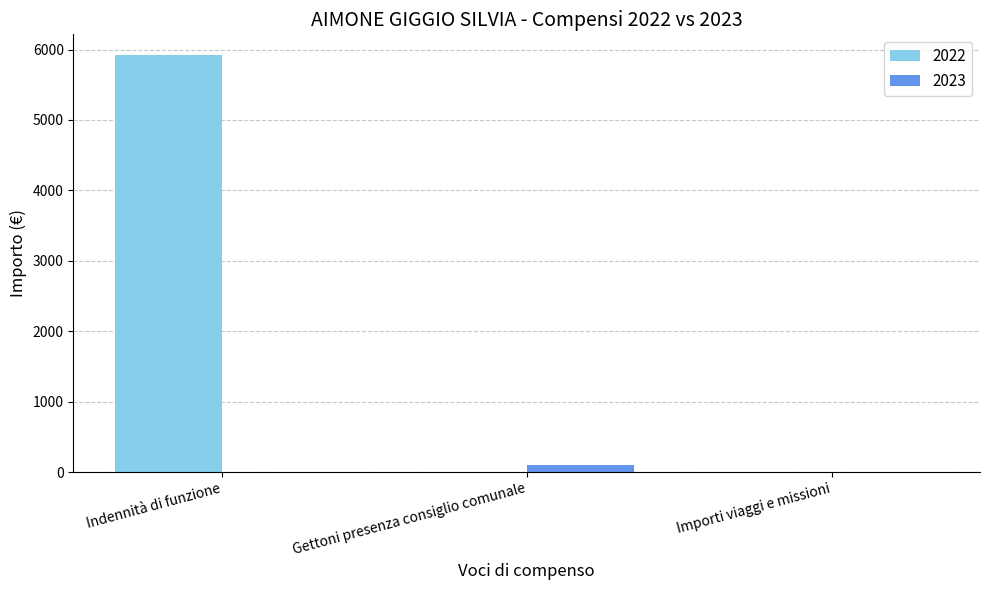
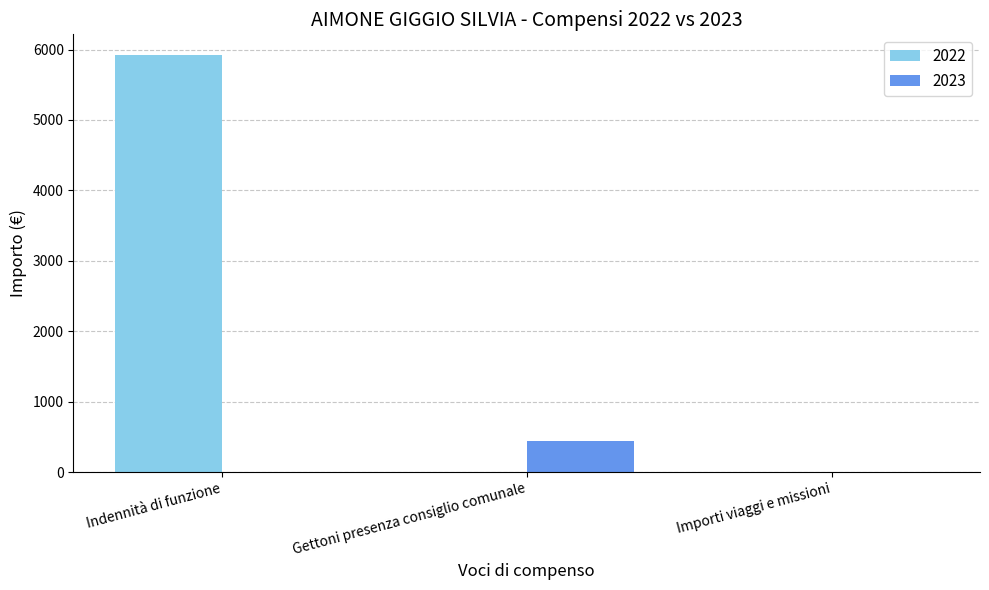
2023, Gettoni presenza consiglio comunale: 100 -> 400
